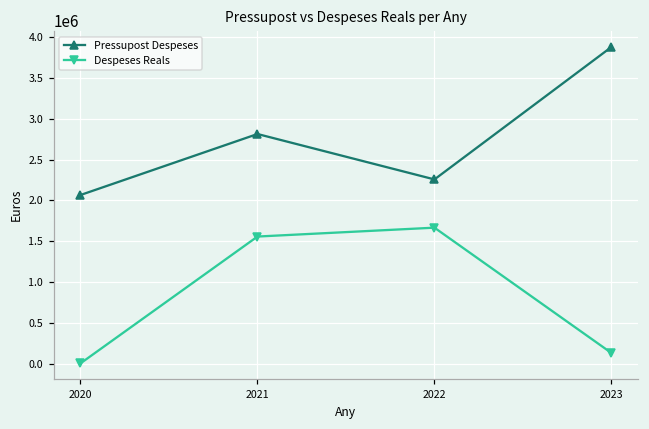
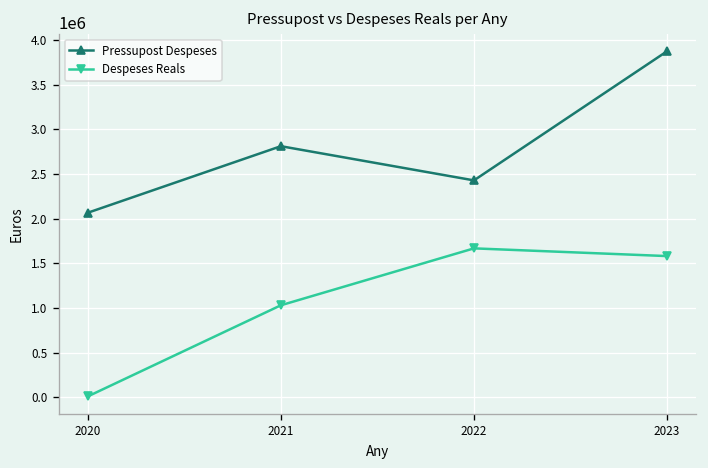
Despeses Reals, 2021: 1600000 -> 1000000
Pressupost Despeses, 2022: 2300000 -> 2400000
Despeses Reals, 2023: 100000 -> 1600000
